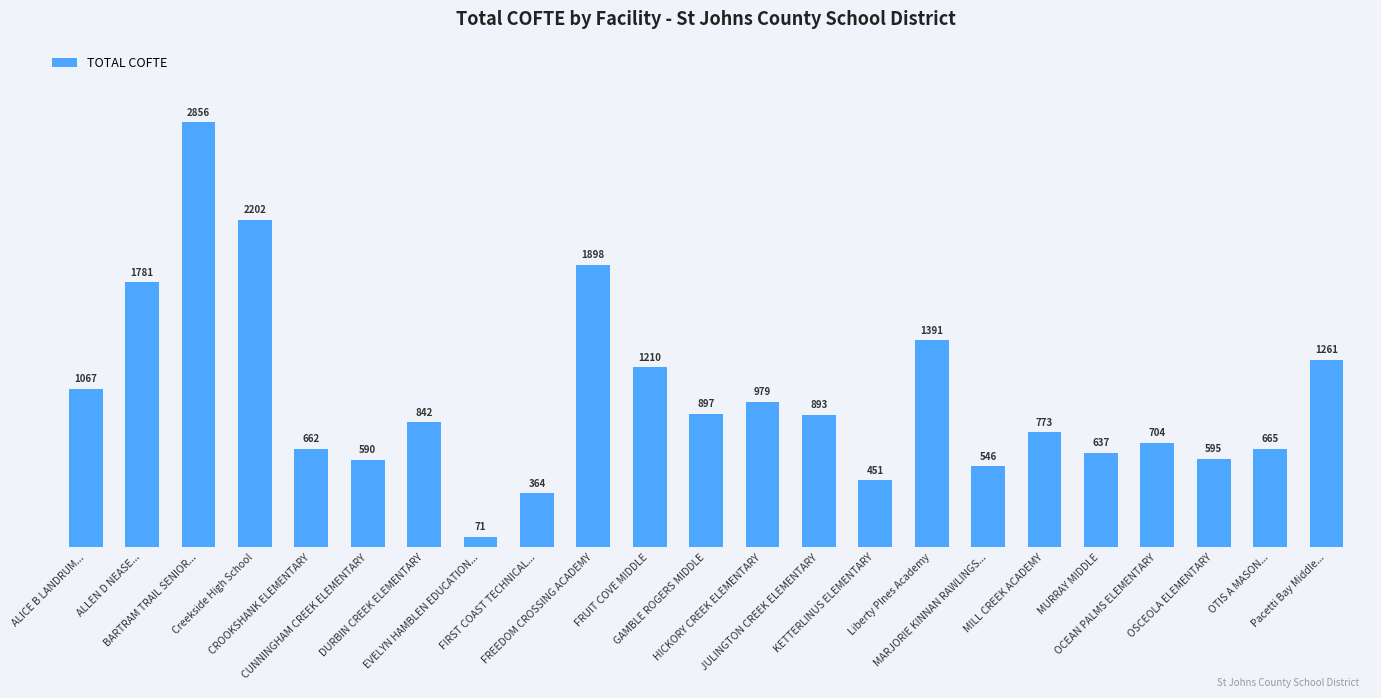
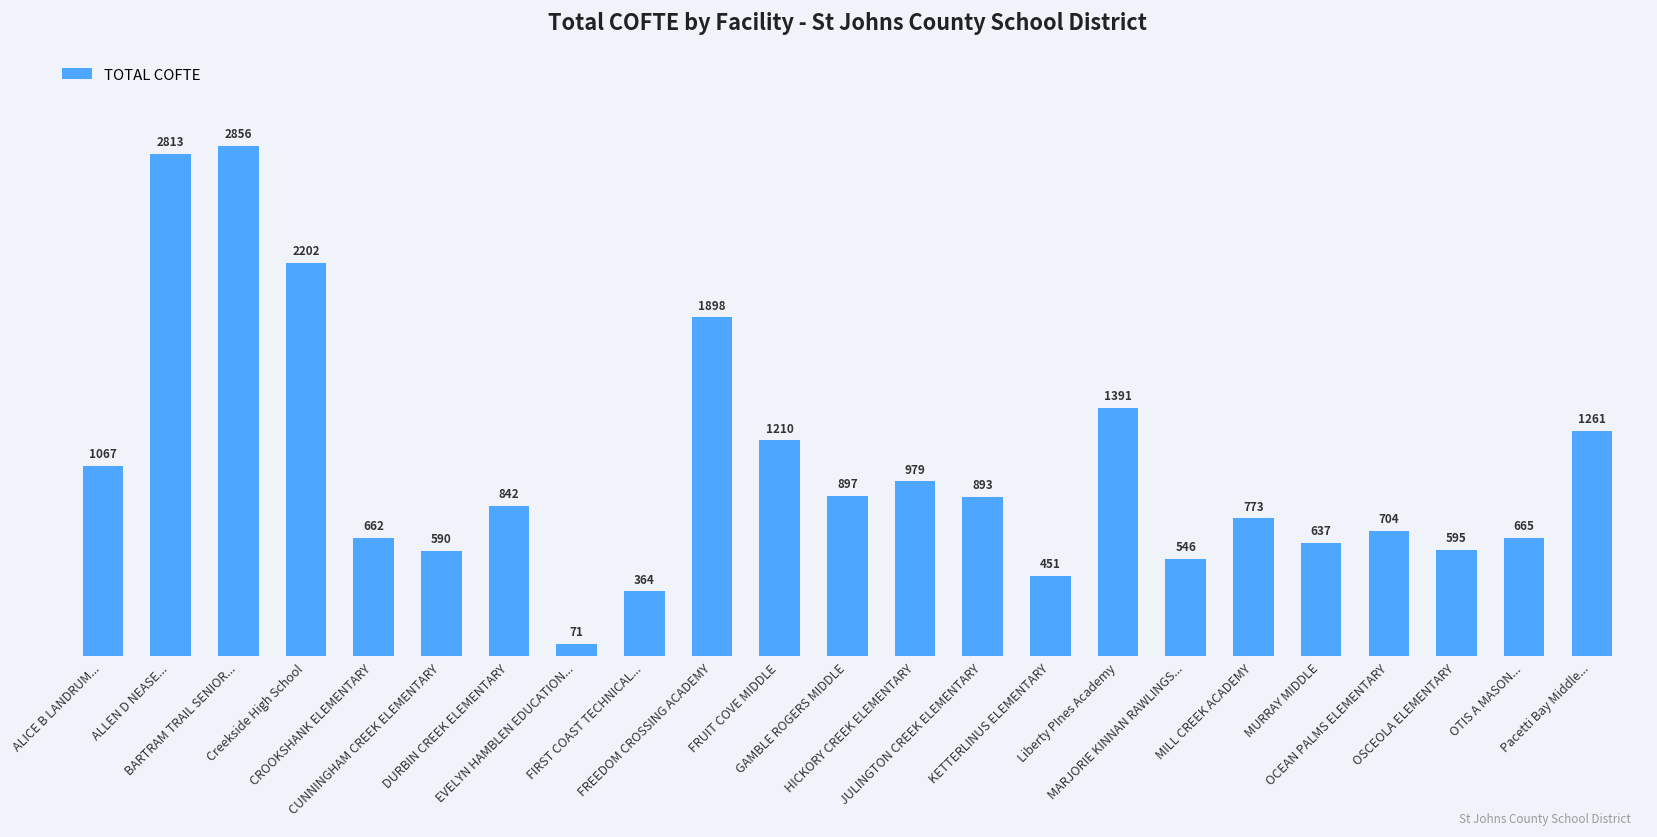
ALLEN D NEASE...: 1781 -> 2813
